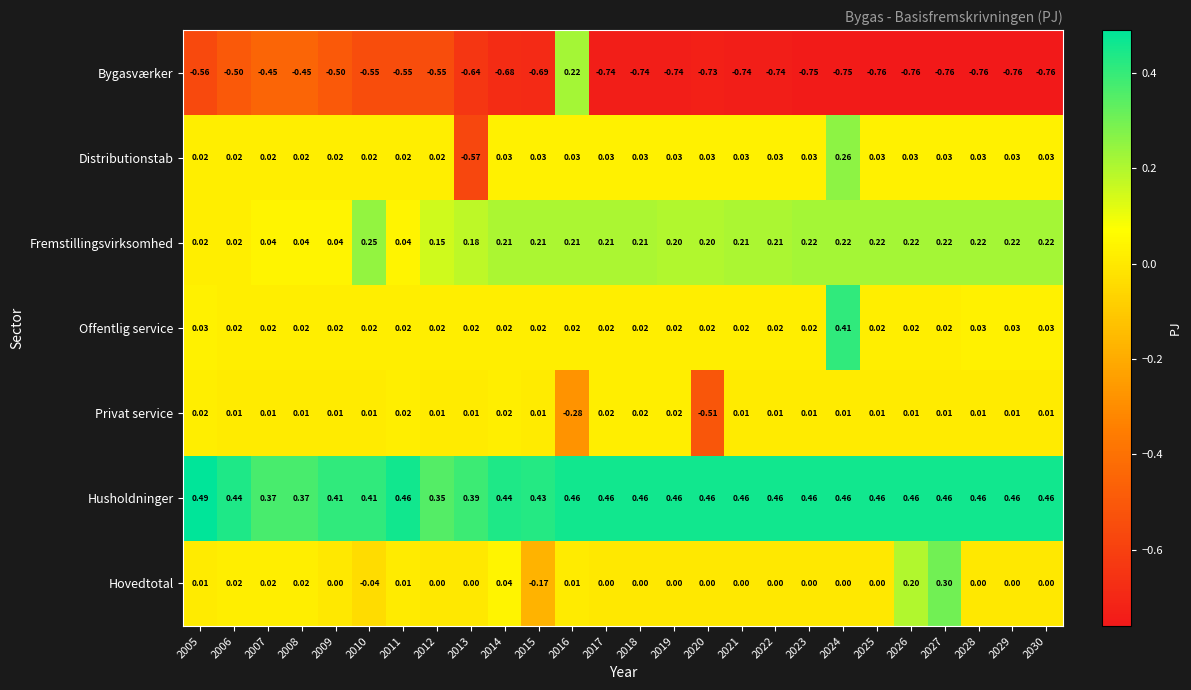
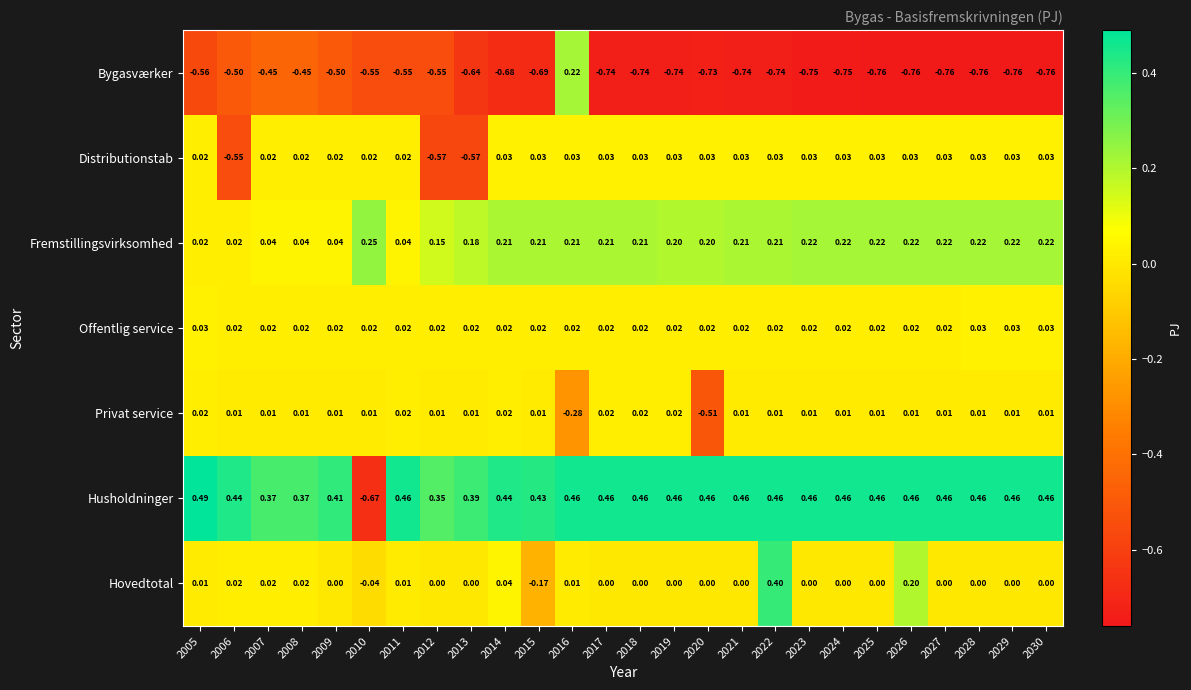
Distributionstab, 2006: 0.02 -> -0.55
Distributionstab, 2012: 0.02 -> -0.57
Distributionstab, 2024: 0.26 -> 0.03
Offentlig service, 2024: 0.41 -> 0.02
Husholdninger, 2010: 0.41 -> -0.67
Hovedtotal, 2022: 0.00 -> 0.40
Hovedtotal, 2027: 0.30 -> 0.00
